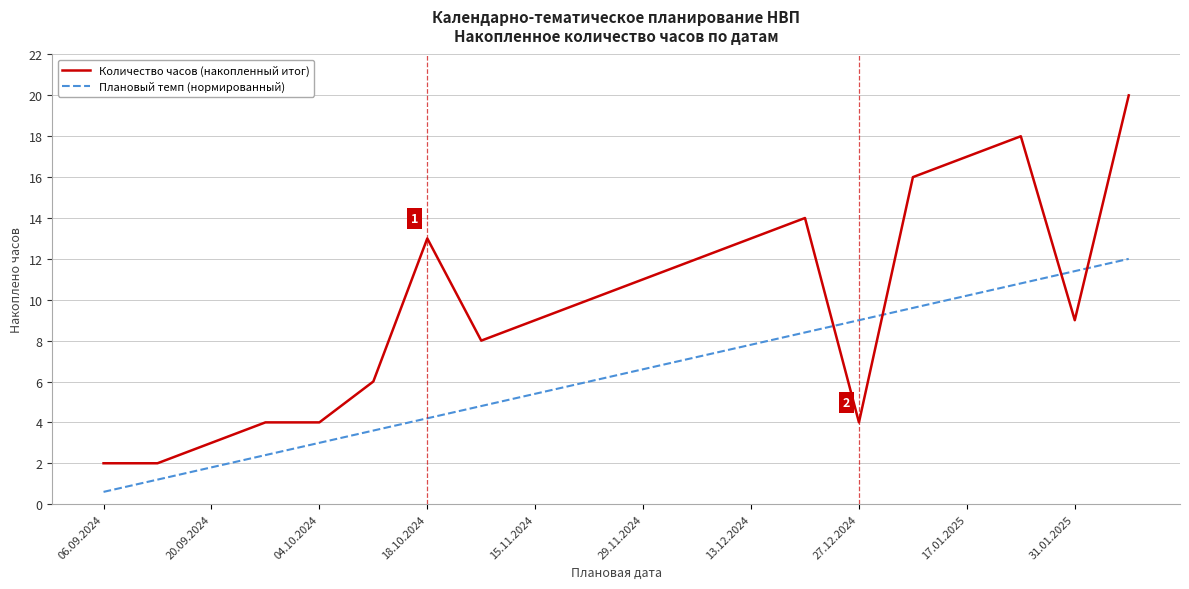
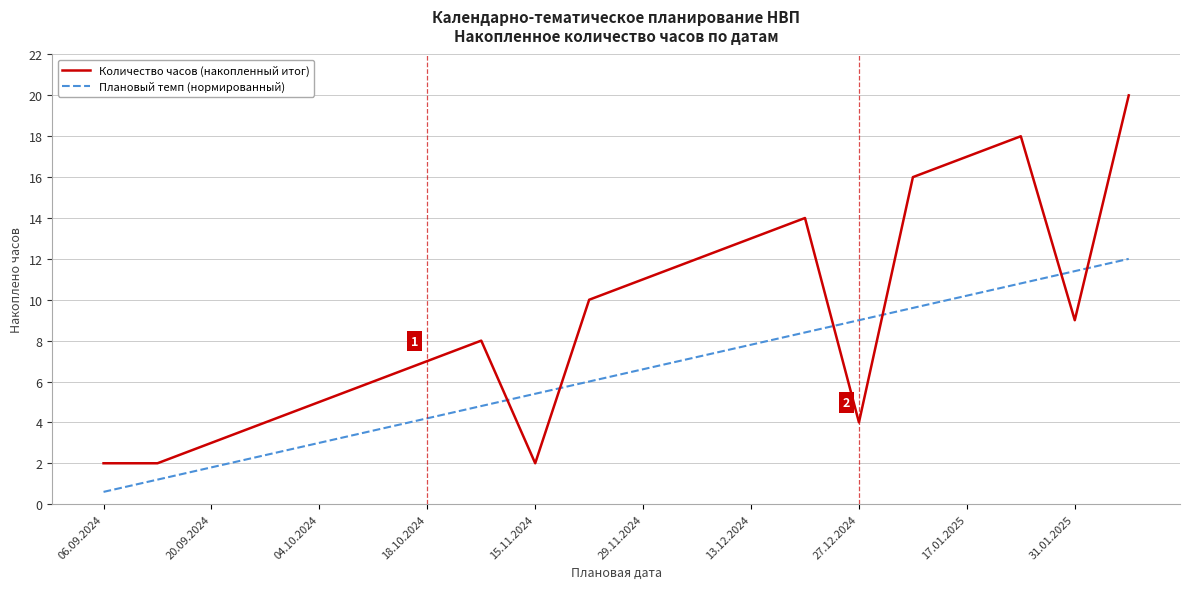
Количество часов (накопленный итог), 04.10.2024: 4 -> 5
Количество часов (накопленный итог), 18.10.2024: 13 -> 7
Количество часов (накопленный итог), 15.11.2024: 9 -> 2
